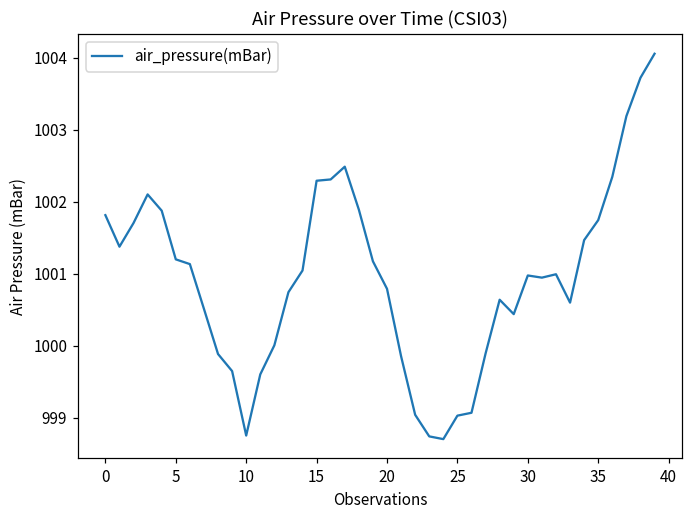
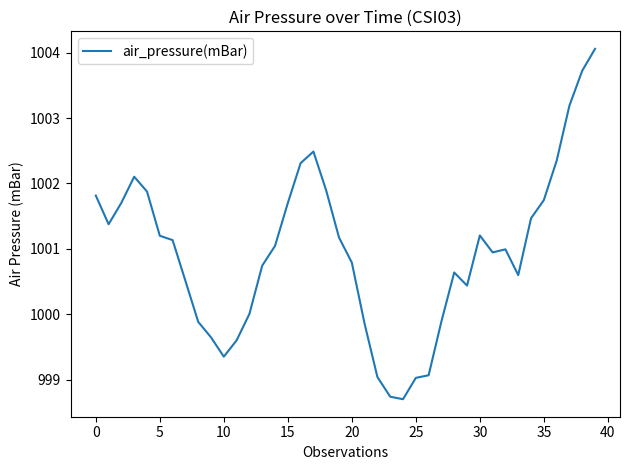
10: 998.8 -> 999.4
15: 1002.3 -> 1001.7
30: 1001.0 -> 1001.2
